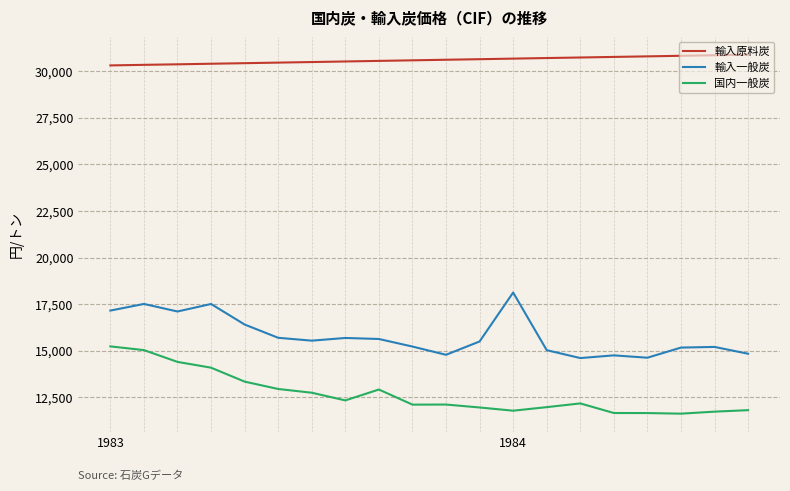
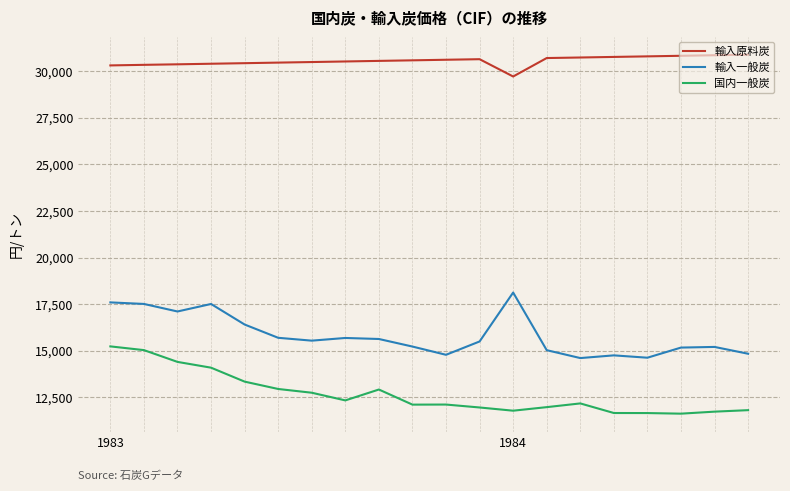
輸入一般炭, 1983: 17,200 -> 17,600
輸入原料炭, 1984: 30,700 -> 29,700
